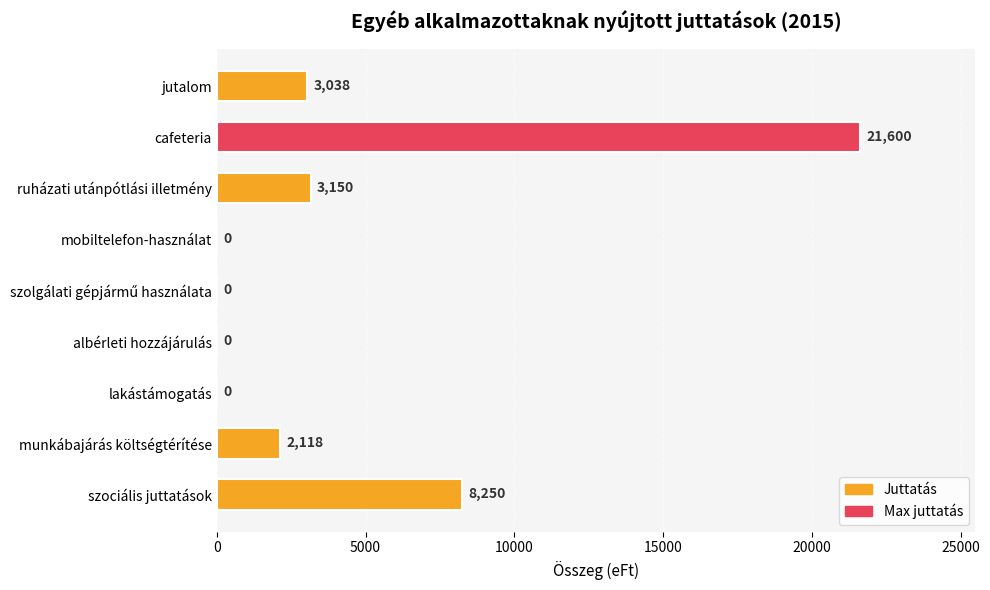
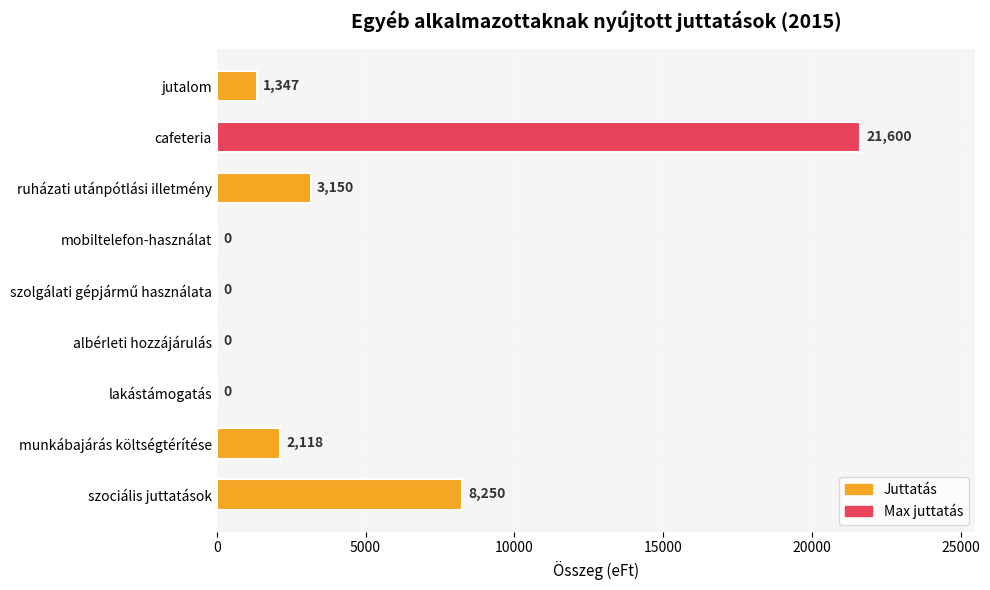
jutalom: 3,038 -> 1,347
